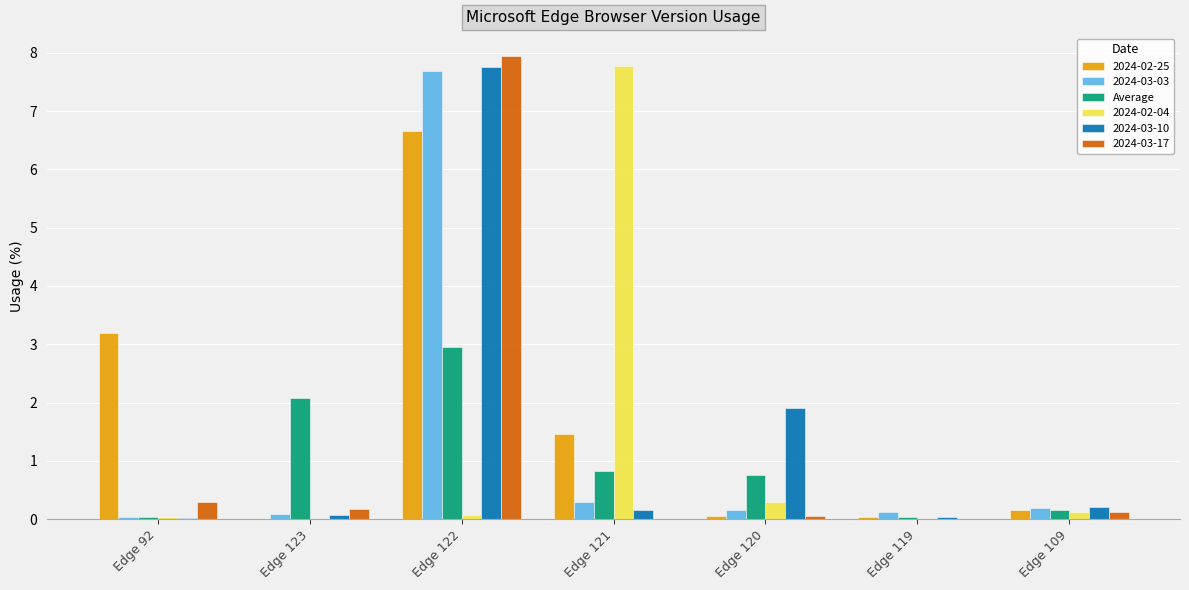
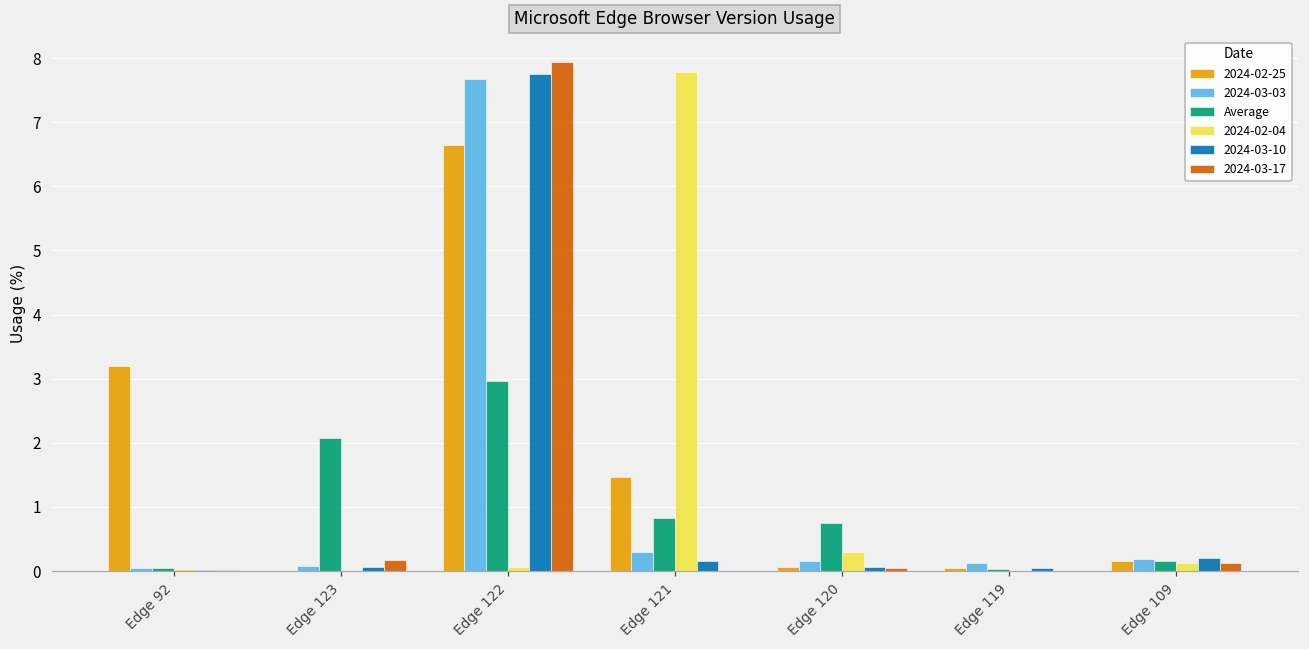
2024-03-17, Edge 92: 0.3 -> 0.0
2024-03-10, Edge 120: 1.9 -> 0.1
